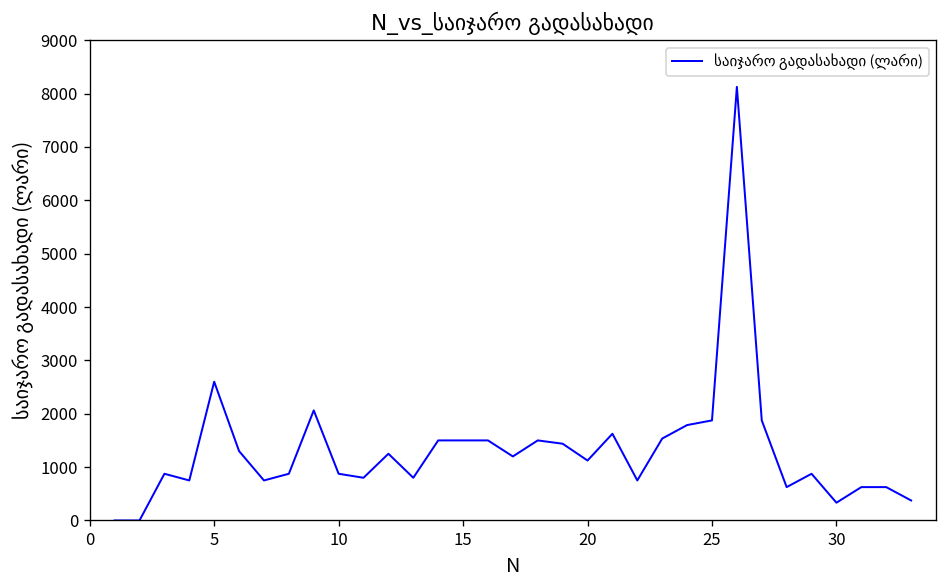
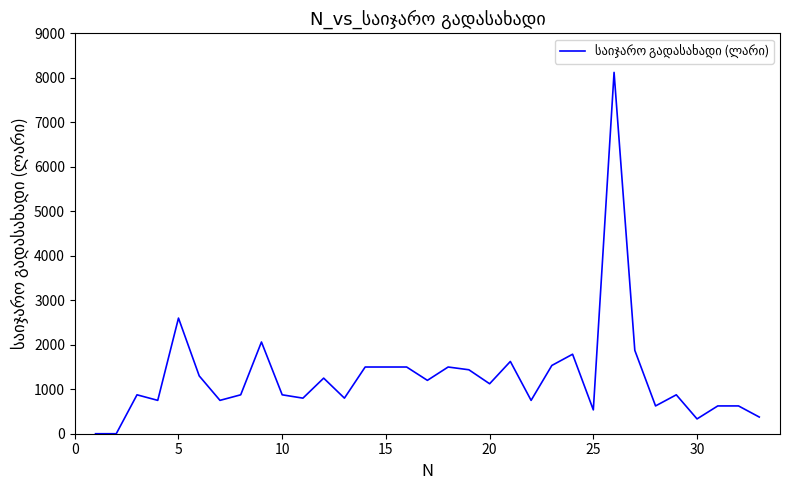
25: 1900 -> 500
